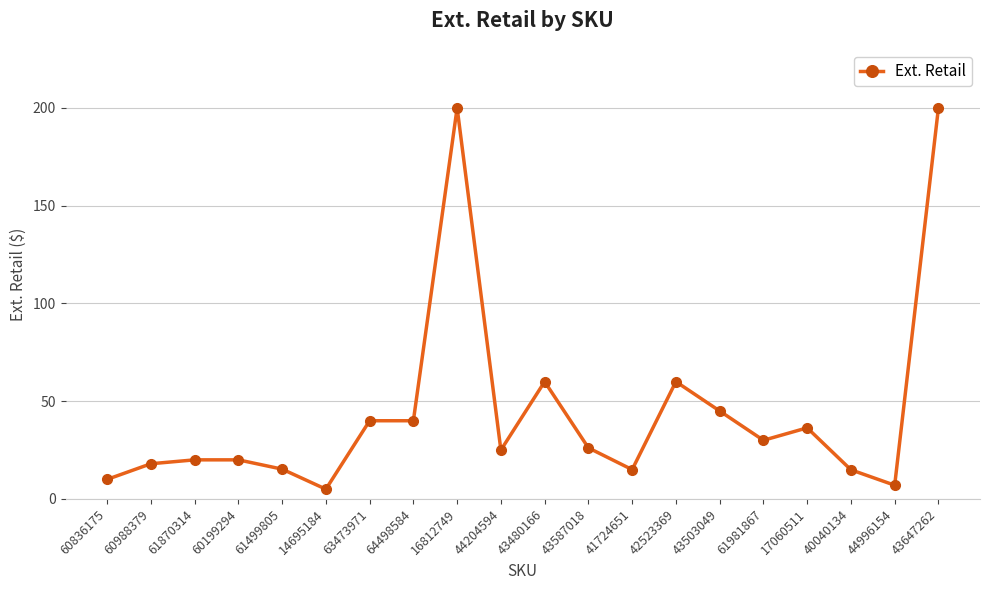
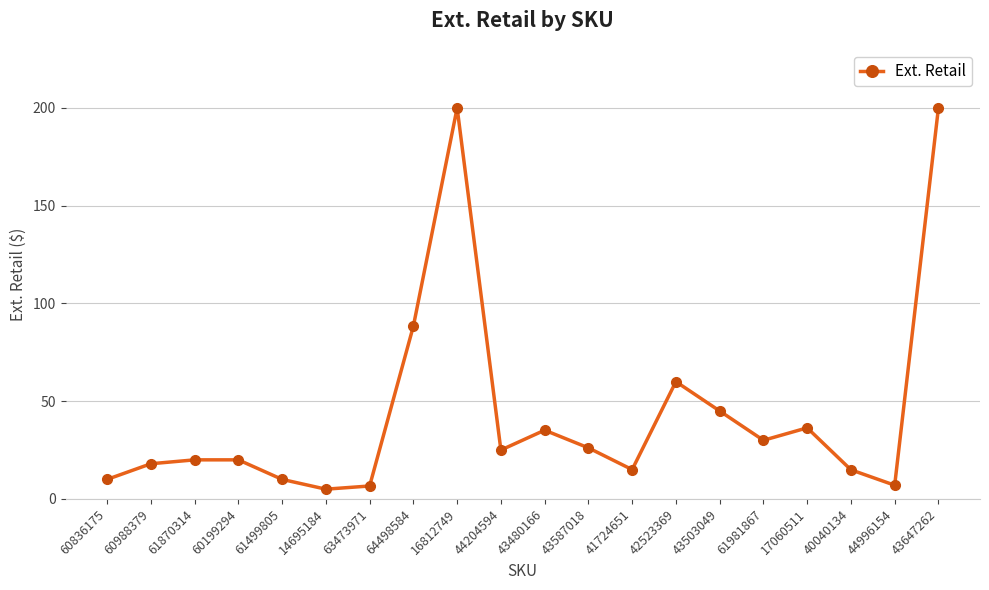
61499805: 15 -> 10
63473971: 40 -> 7
64498584: 40 -> 88
43480166: 60 -> 35
